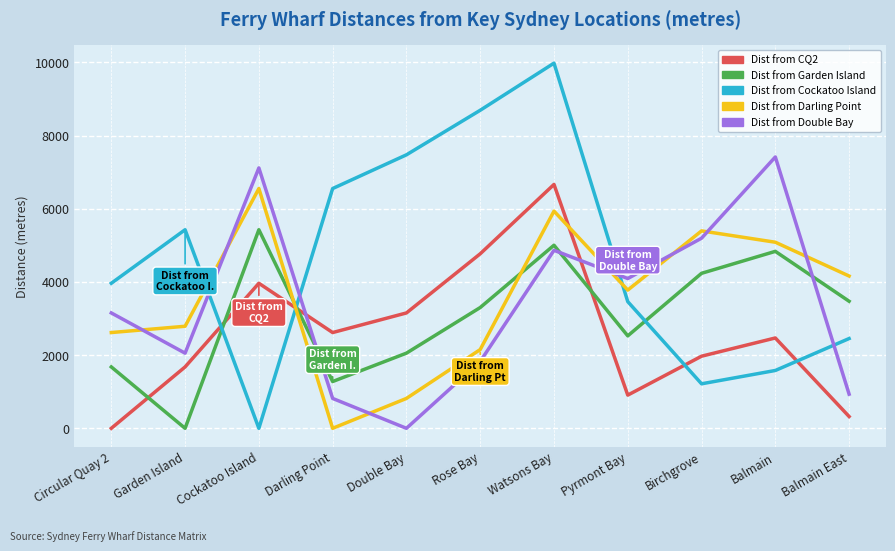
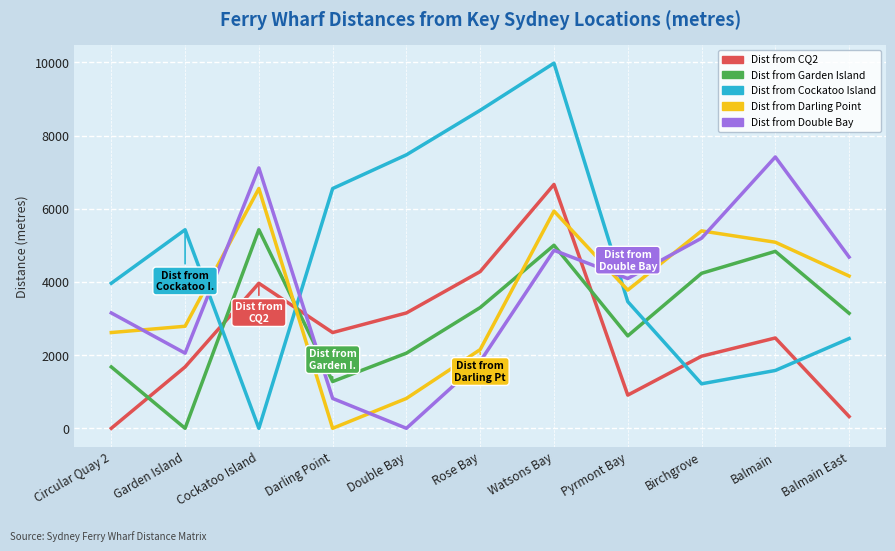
Dist from CQ2, Rose Bay: 4800 -> 4300
Dist from Garden Island, Balmain East: 3500 -> 3100
Dist from Double Bay, Balmain East: 900 -> 4700
